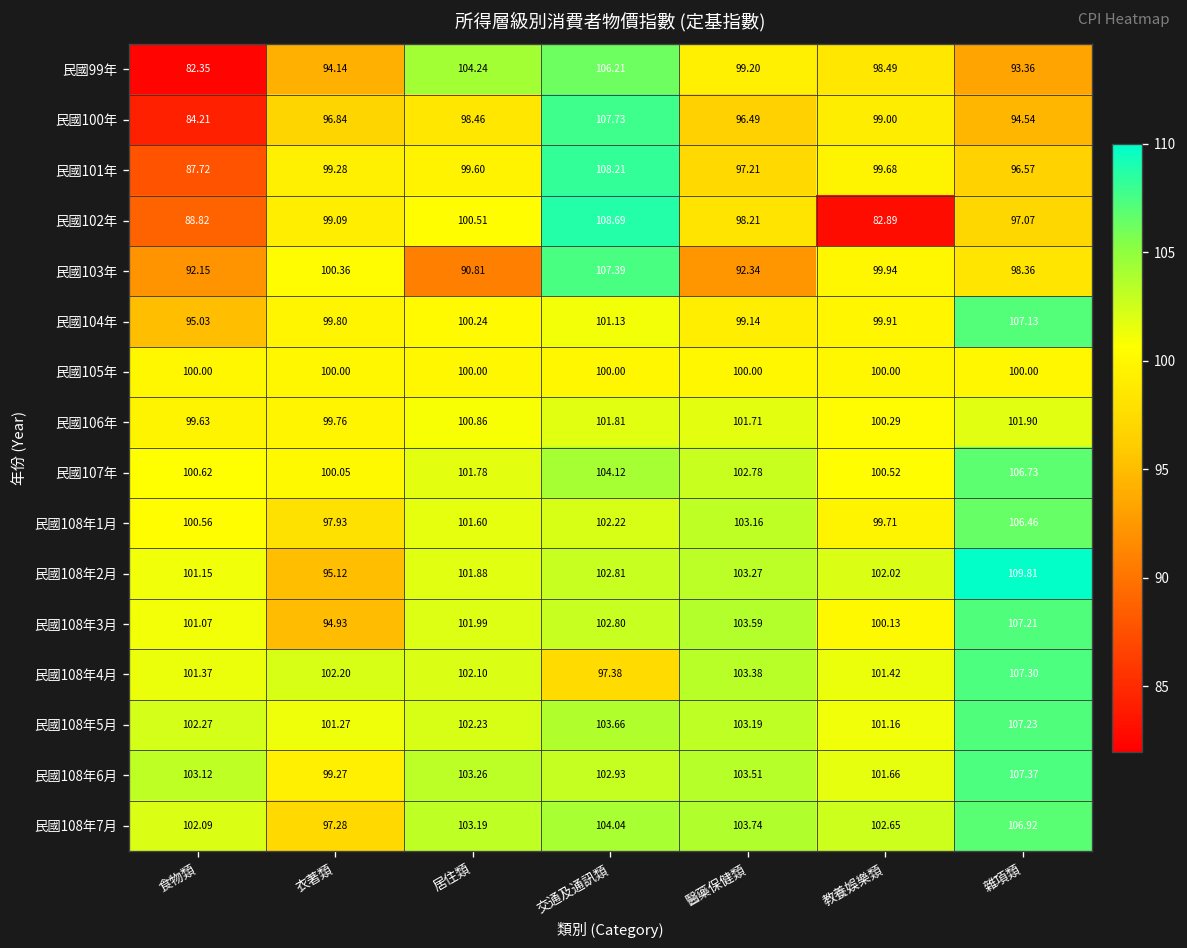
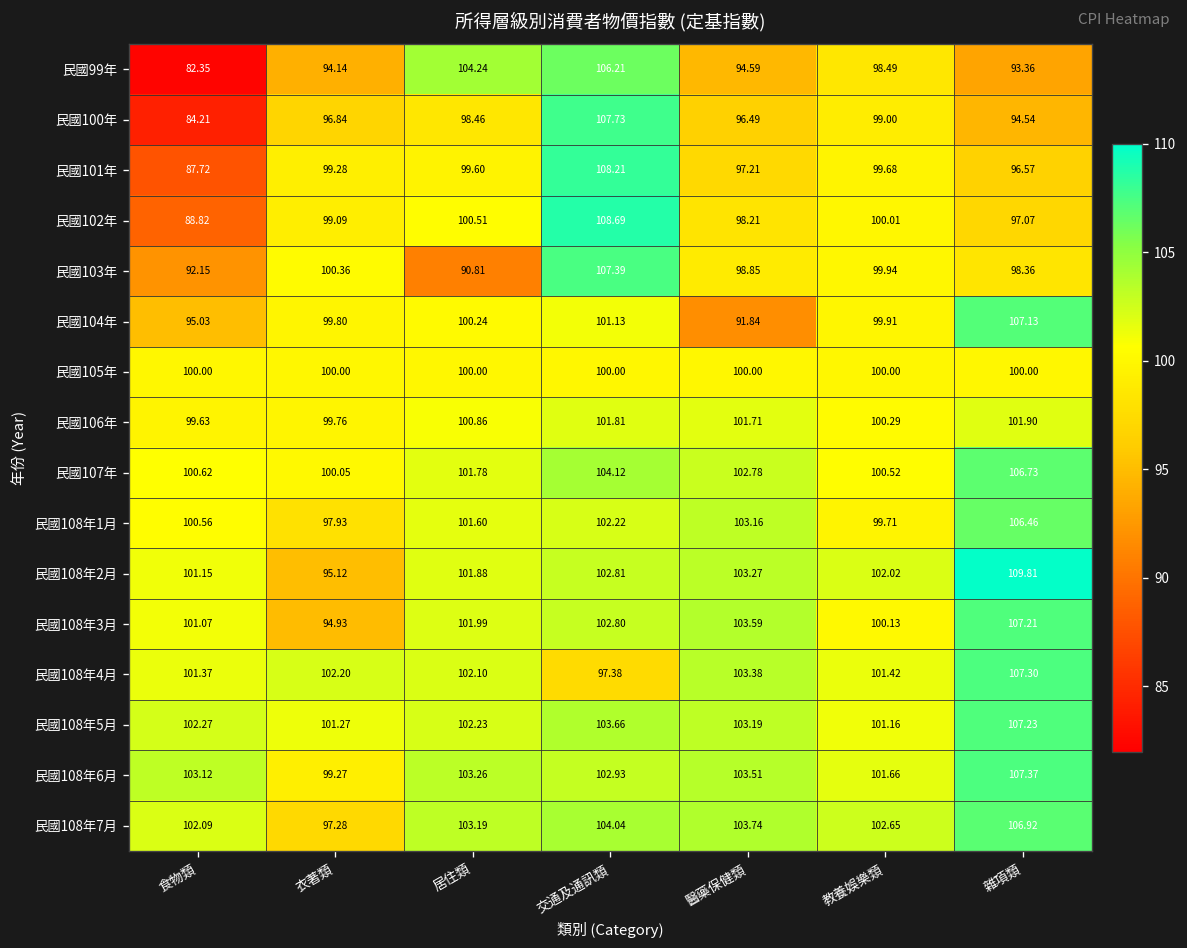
民國99年, 醫藥保健類: 99.20 -> 94.59
民國102年, 教養娛樂類: 82.89 -> 100.01
民國103年, 醫藥保健類: 92.34 -> 98.85
民國104年, 醫藥保健類: 99.14 -> 91.84
